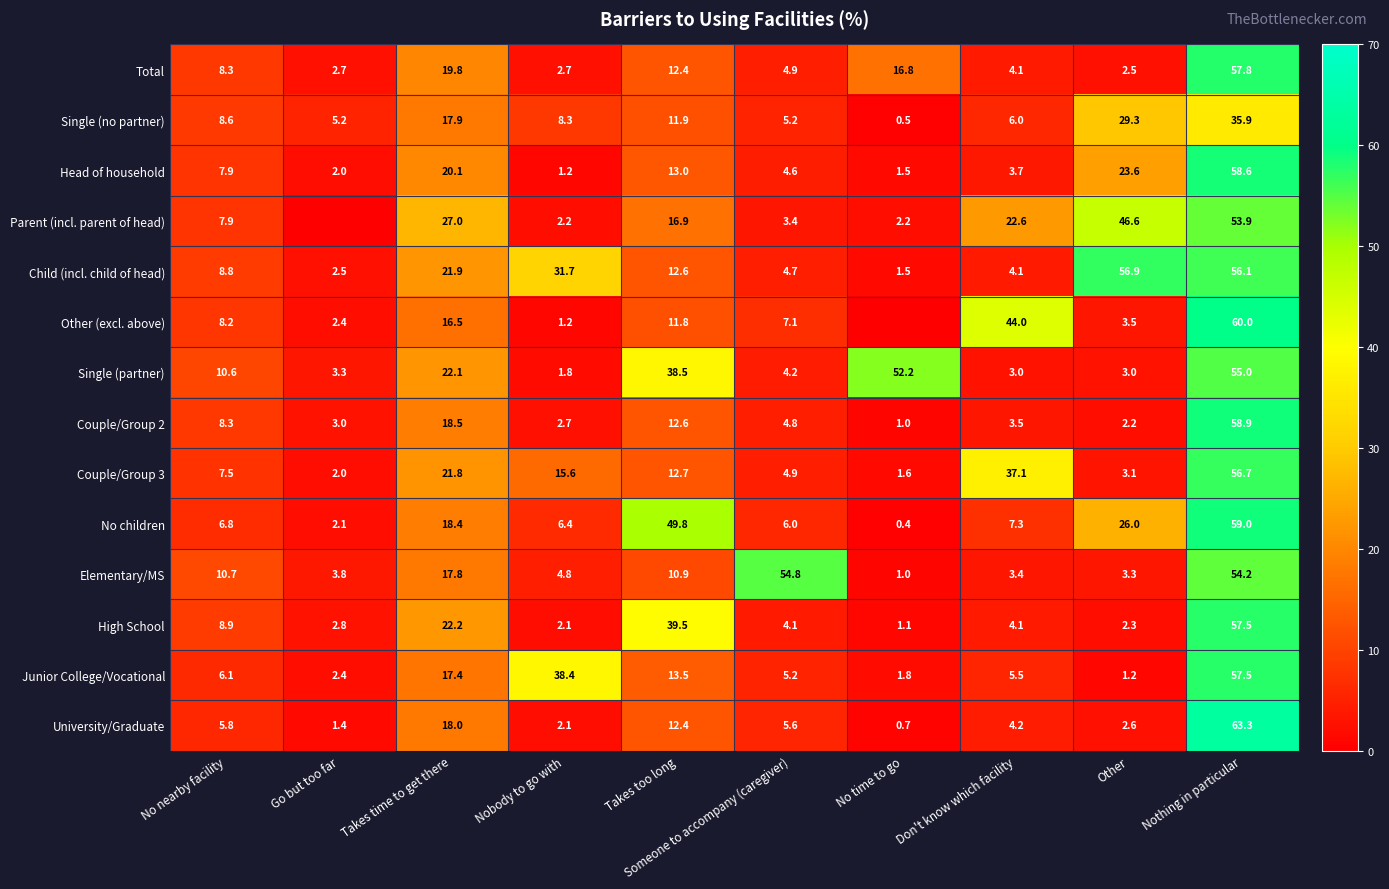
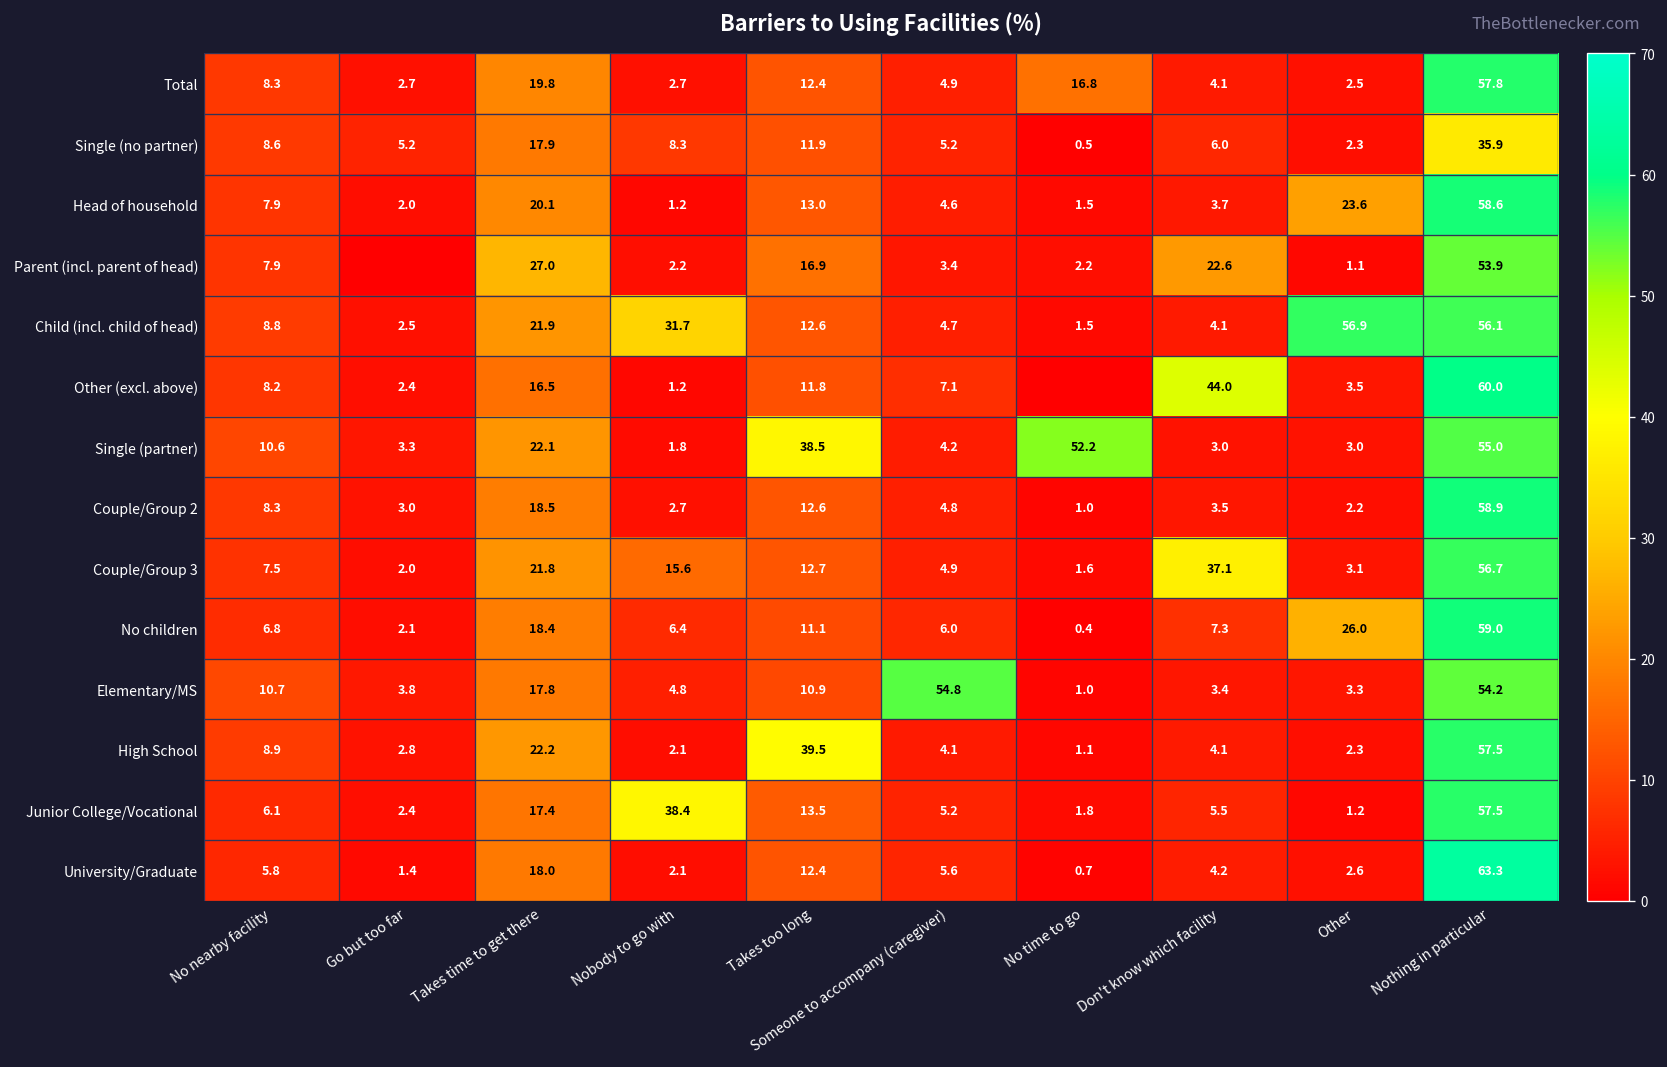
Single (no partner), Other: 29.3 -> 2.3
Parent (incl. parent of head), Other: 46.6 -> 1.1
No children, Takes too long: 49.8 -> 11.1
